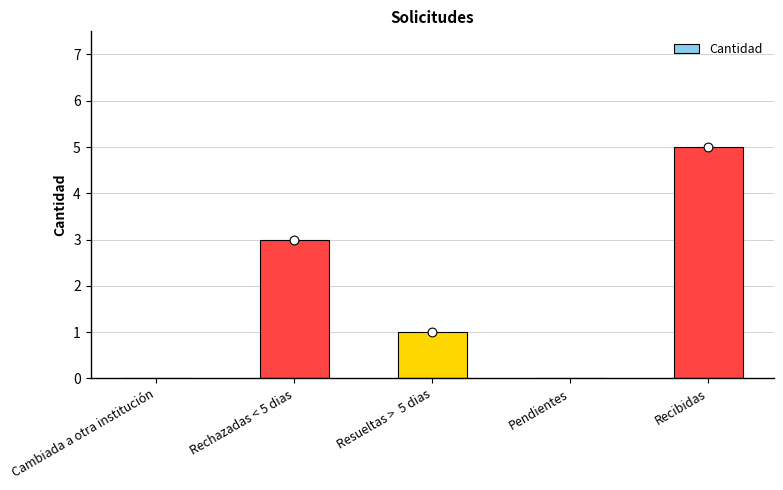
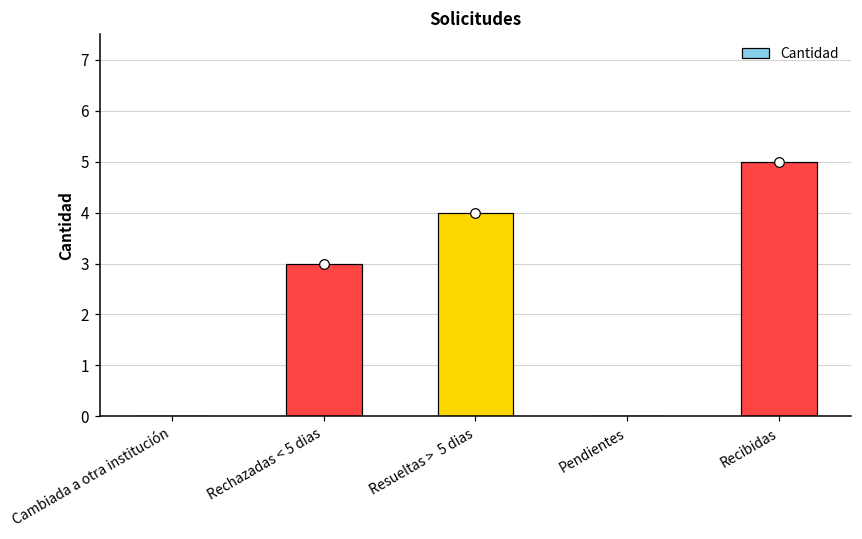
Cantidad, Resueltas > 5 dias: 1 -> 4
